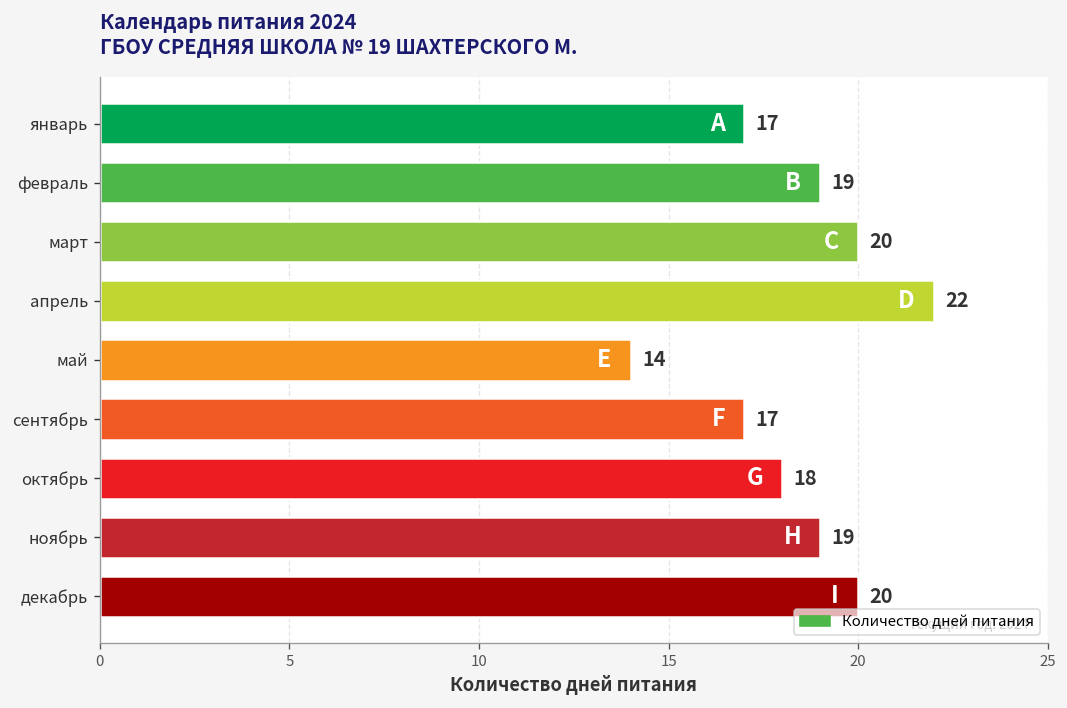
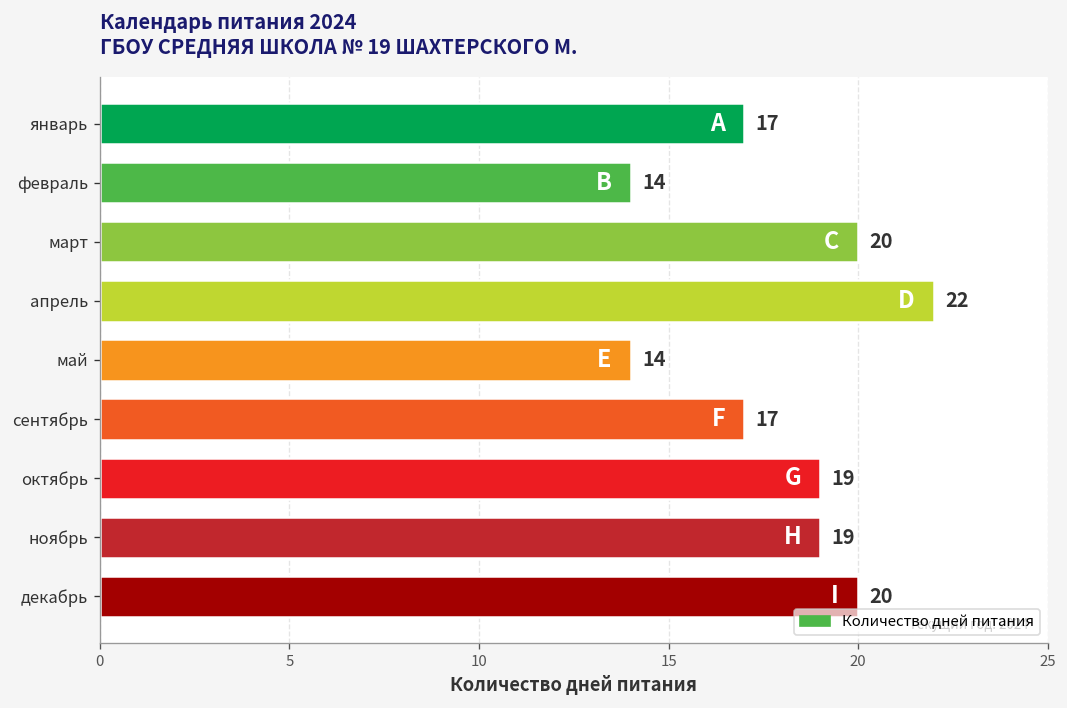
февраль: 19 -> 14
октябрь: 18 -> 19
